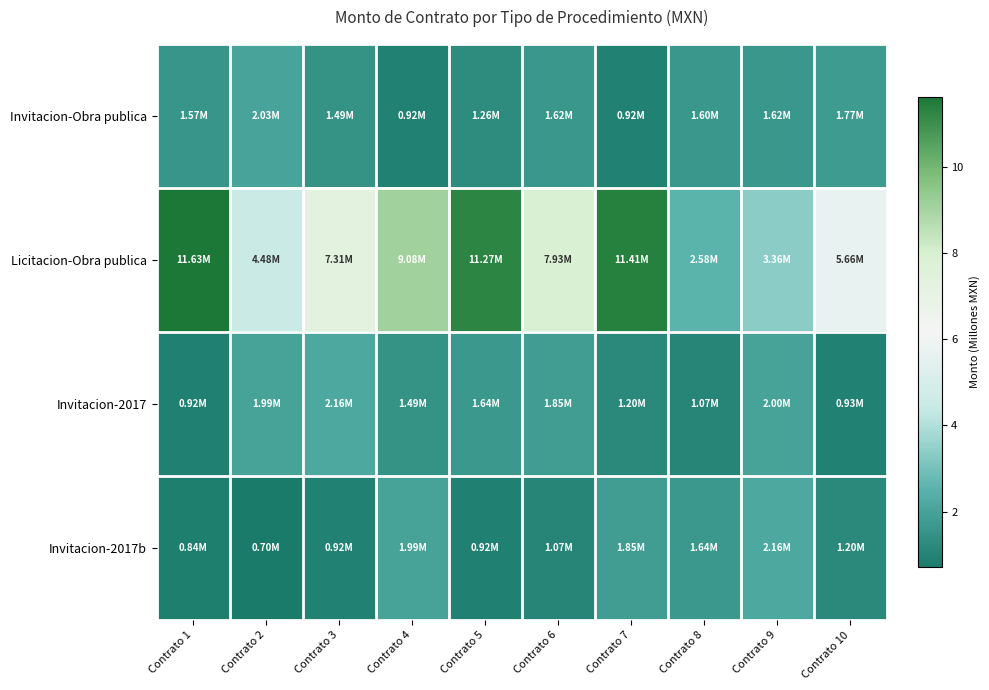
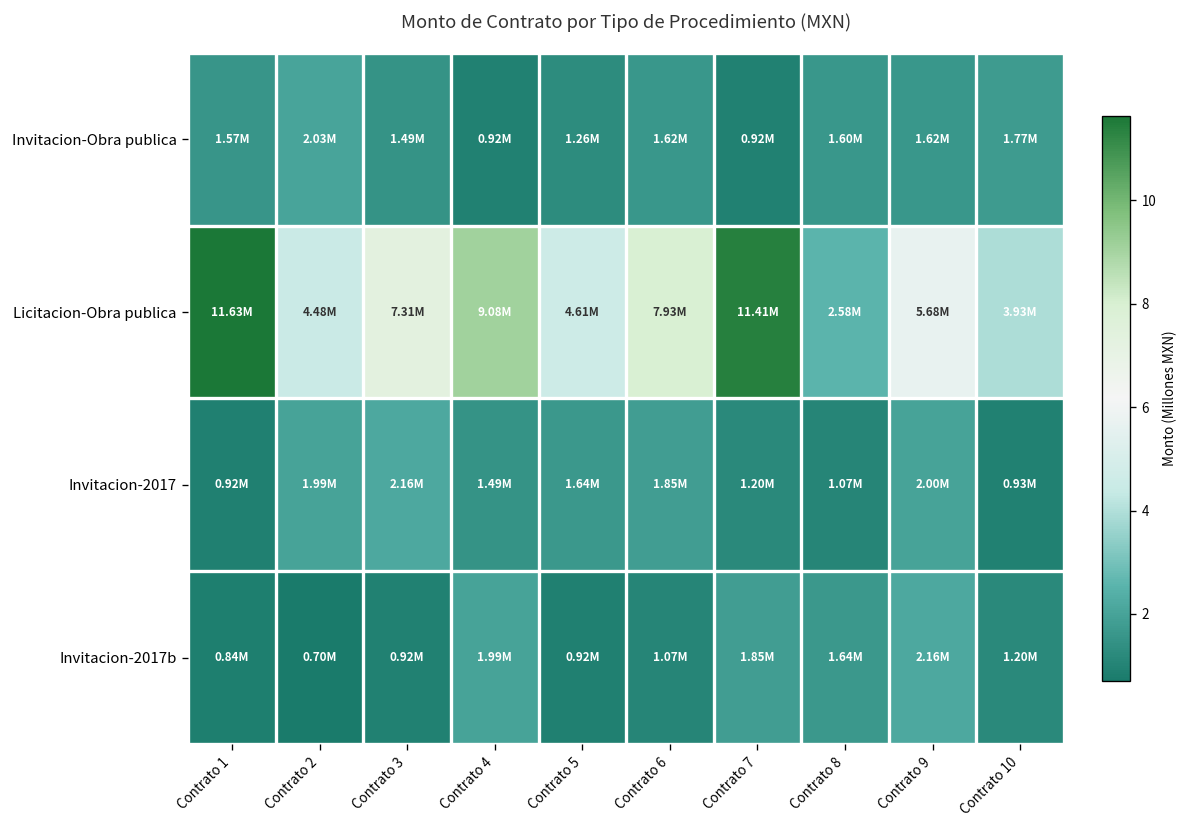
Licitacion-Obra publica, Contrato 5: 11.27M -> 4.61M
Licitacion-Obra publica, Contrato 9: 3.36M -> 5.68M
Licitacion-Obra publica, Contrato 10: 5.66M -> 3.93M
